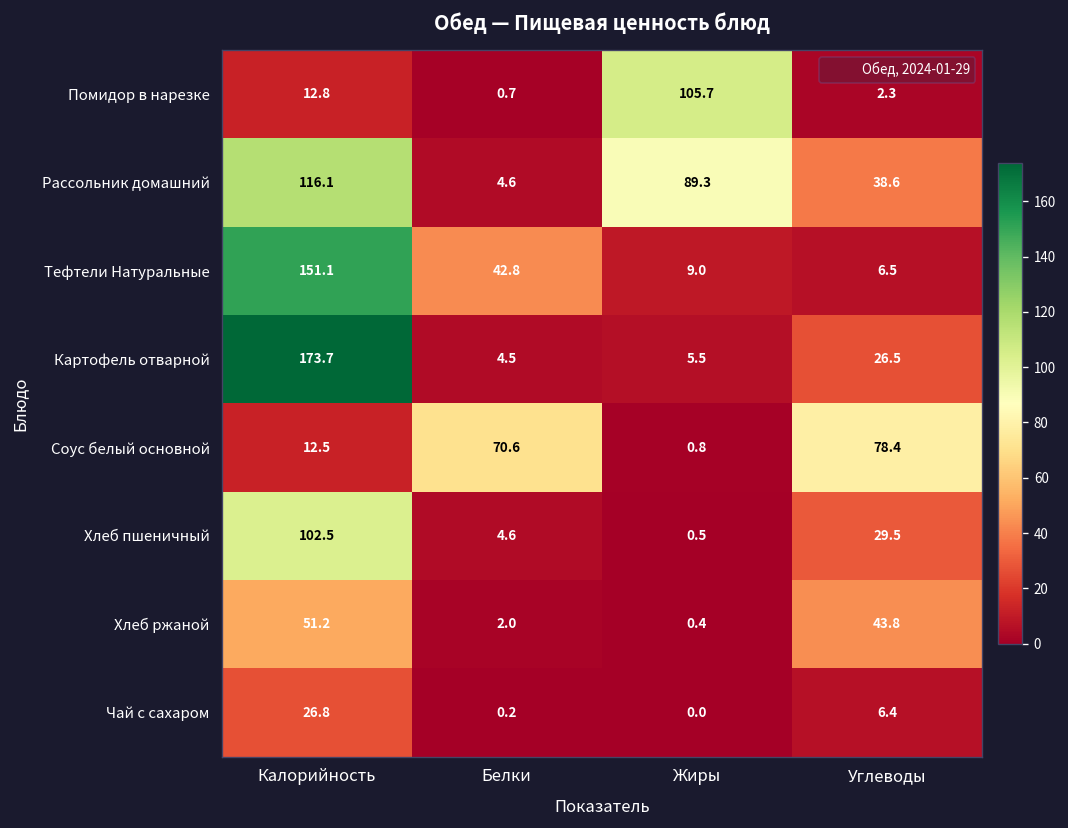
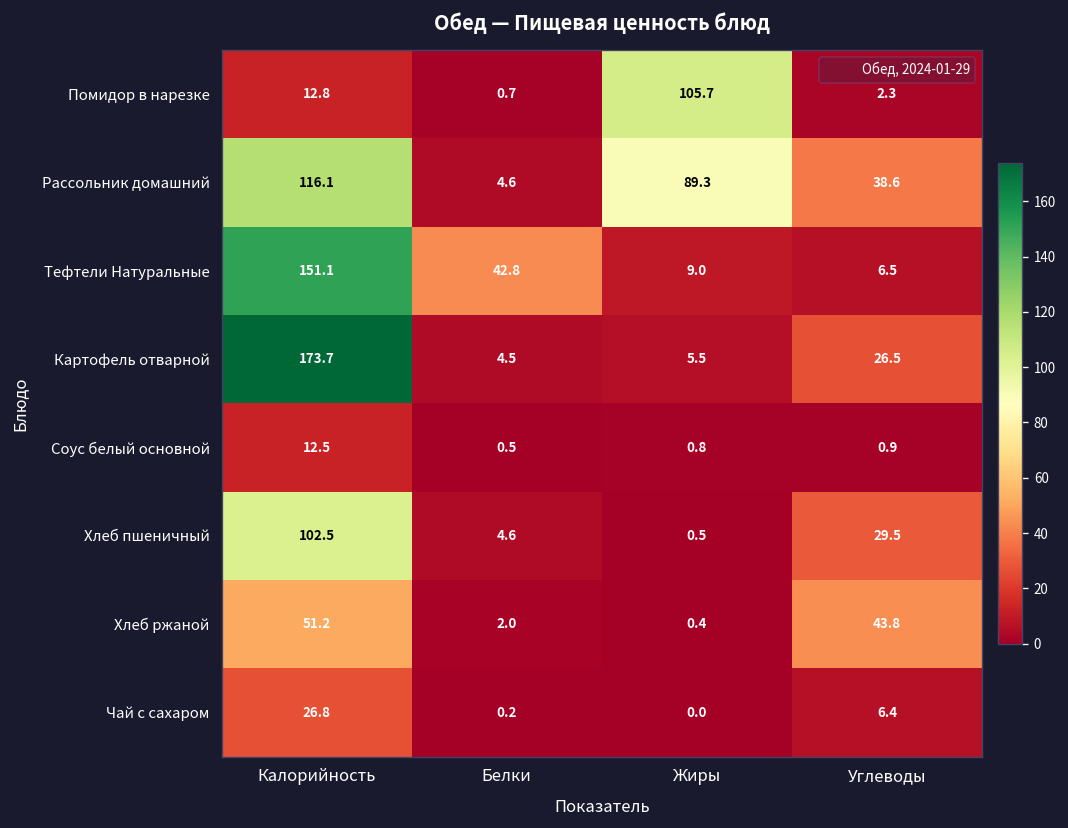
Соус белый основной, Белки: 70.6 -> 0.5
Соус белый основной, Углеводы: 78.4 -> 0.9
